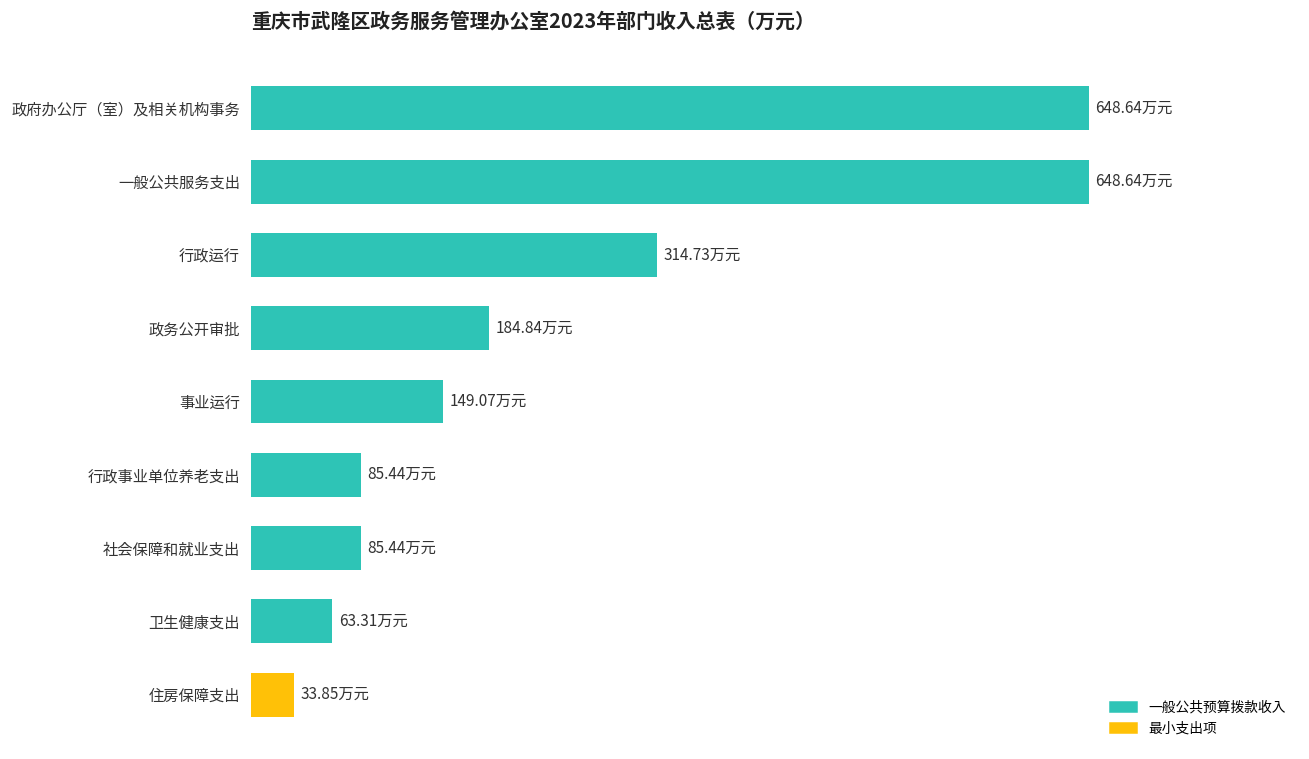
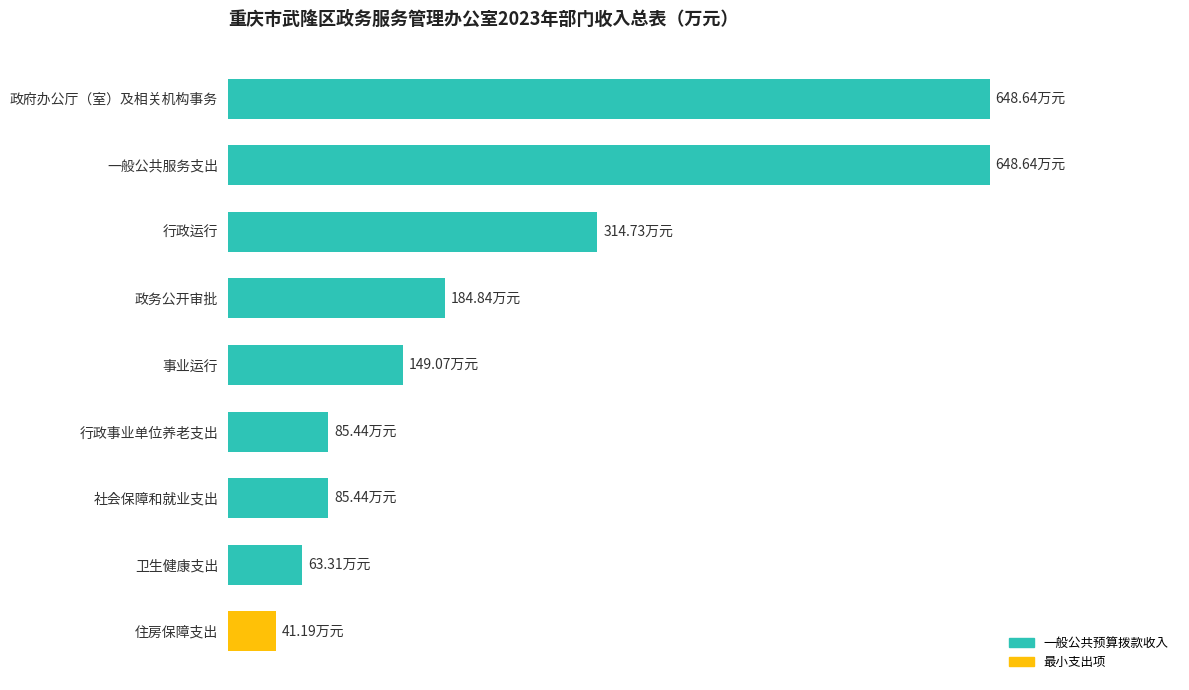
住房保障支出: 33.85 -> 41.19
